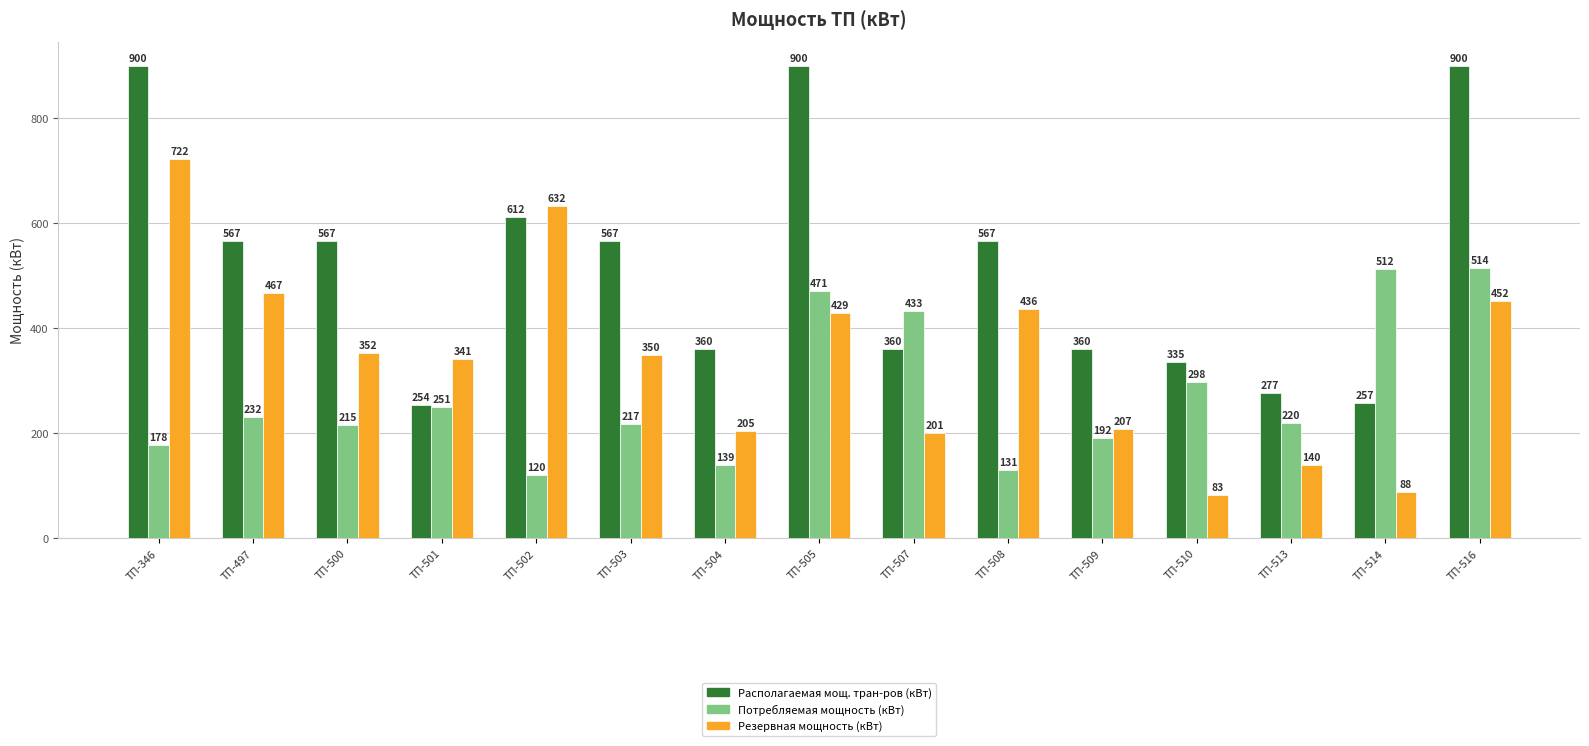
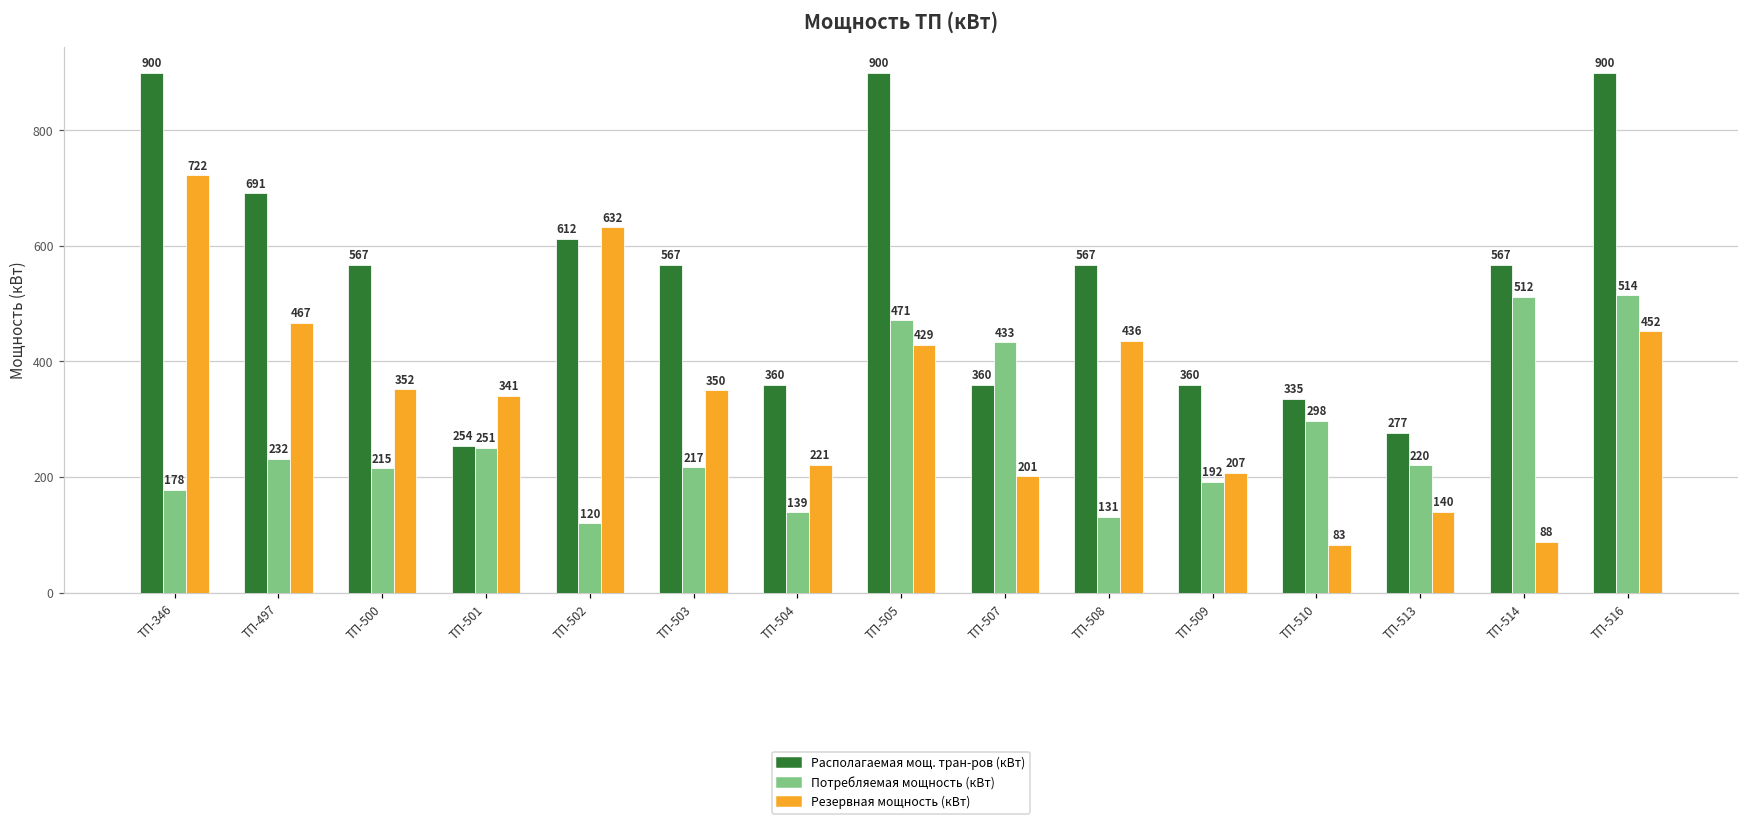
Располагаемая мощ. тран-ров (кВт), ТП-497: 567 -> 691
Резервная мощность (кВт), ТП-504: 205 -> 221
Располагаемая мощ. тран-ров (кВт), ТП-514: 257 -> 567
